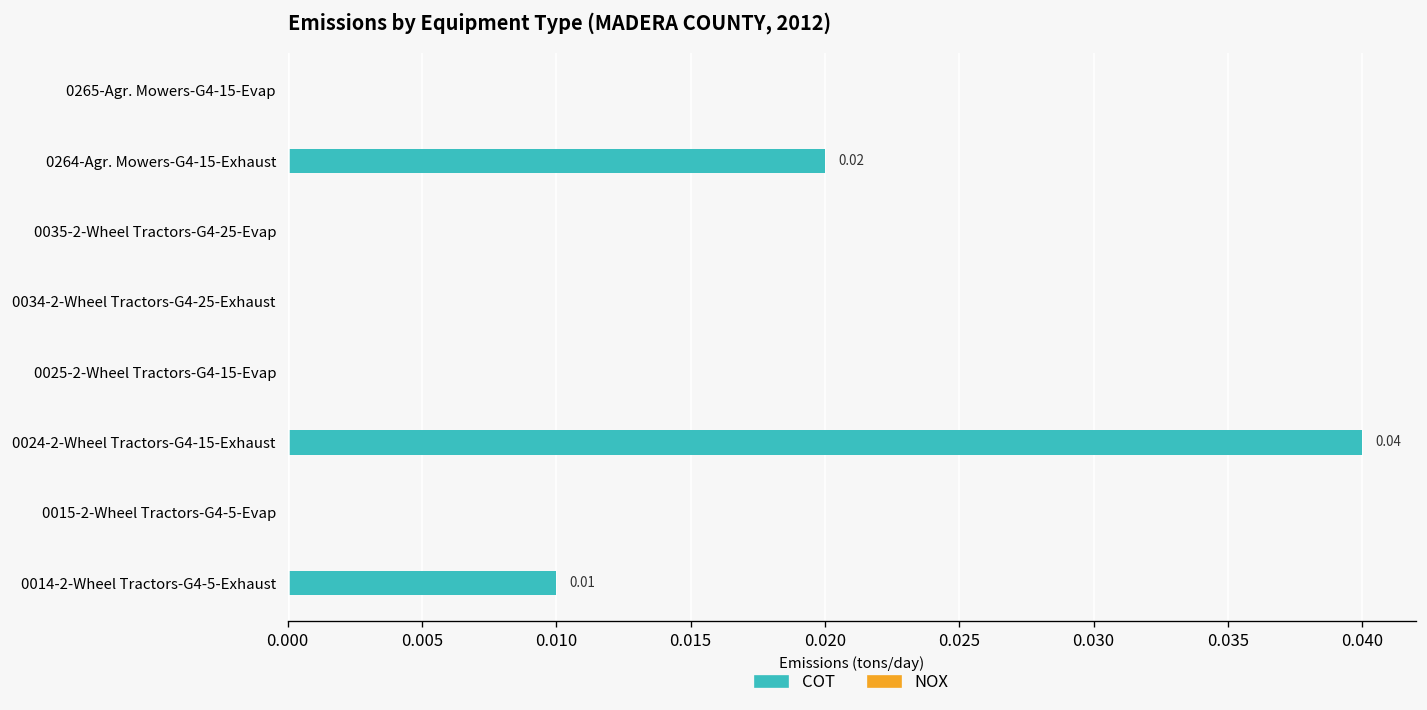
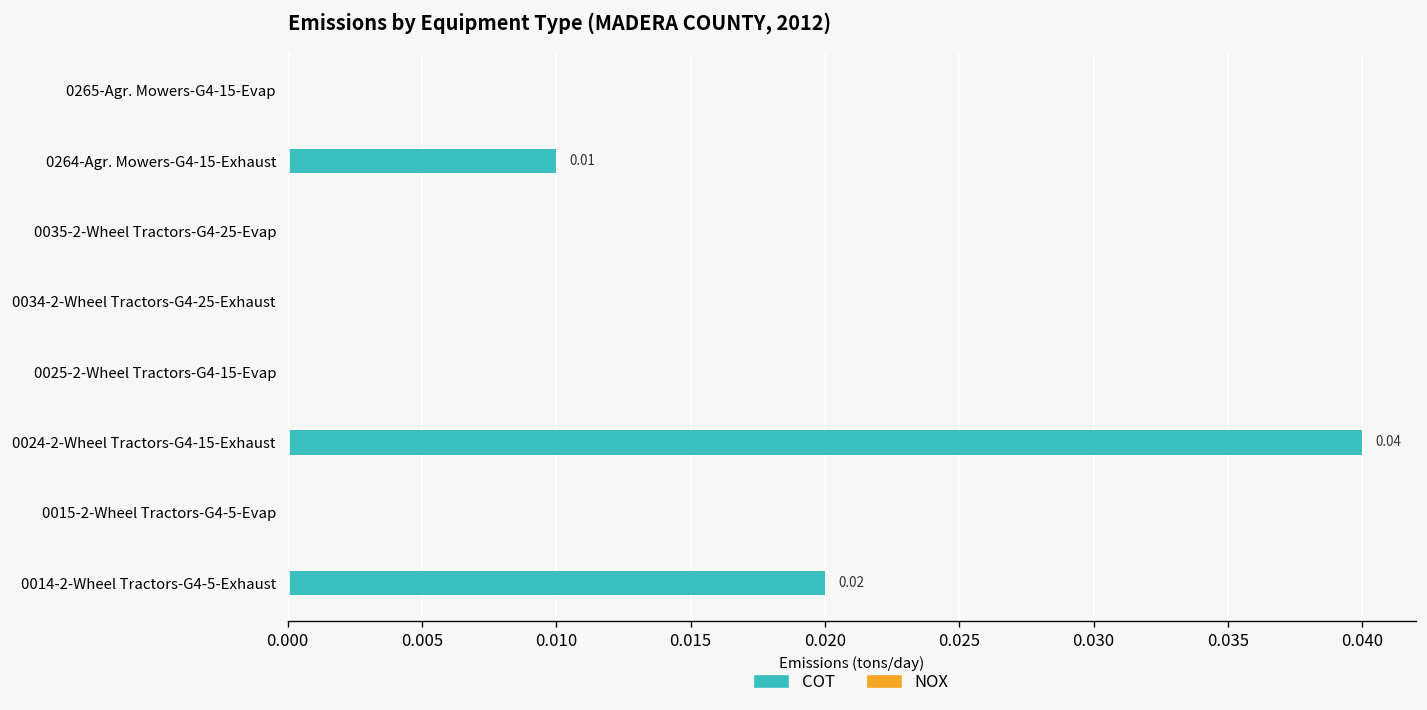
COT, 0264-Agr. Mowers-G4-15-Exhaust: 0.02 -> 0.01
COT, 0014-2-Wheel Tractors-G4-5-Exhaust: 0.01 -> 0.02
